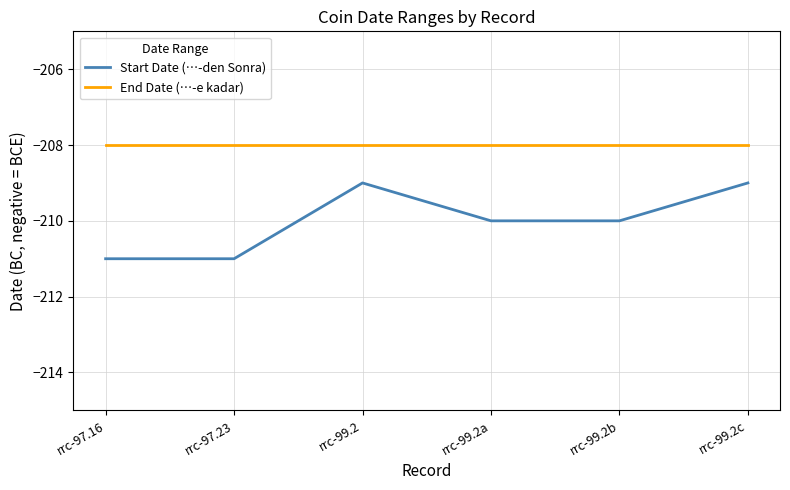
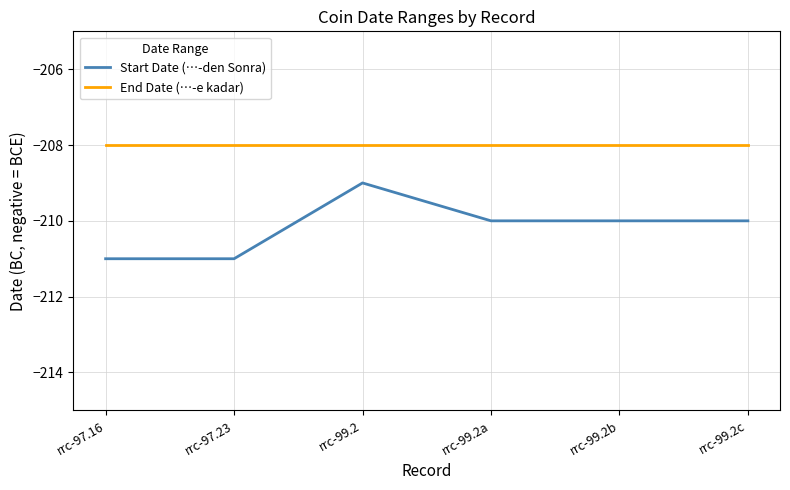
Start Date (…-den Sonra), rrc-99.2c: -209 -> -210
